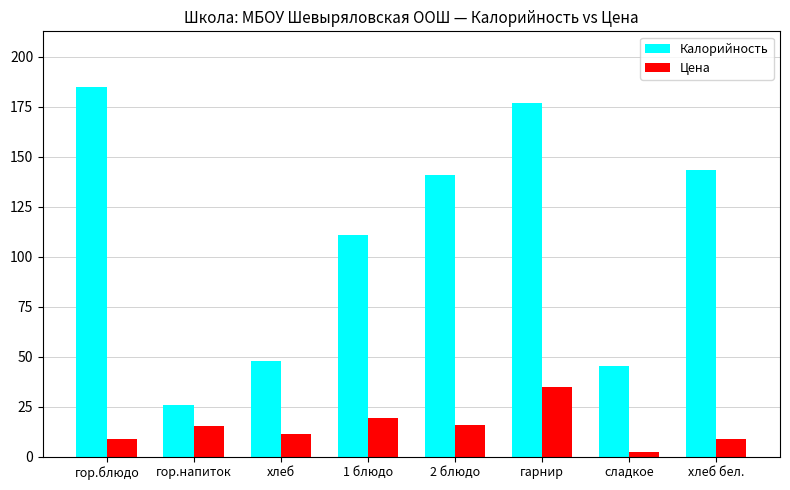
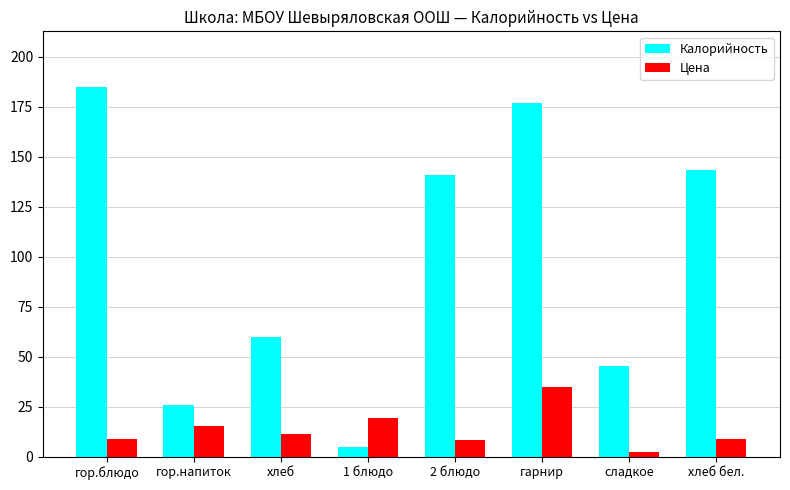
Калорийность, хлеб: 48 -> 60
Калорийность, 1 блюдо: 111 -> 5
Цена, 2 блюдо: 16 -> 8
